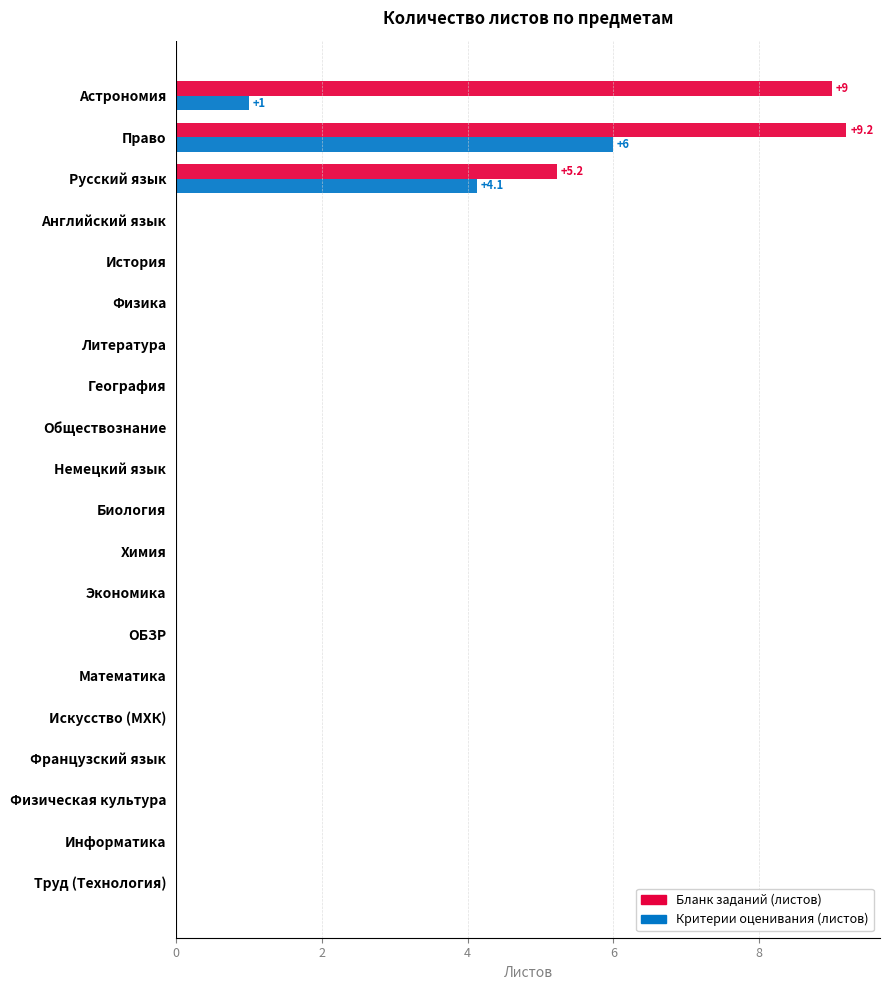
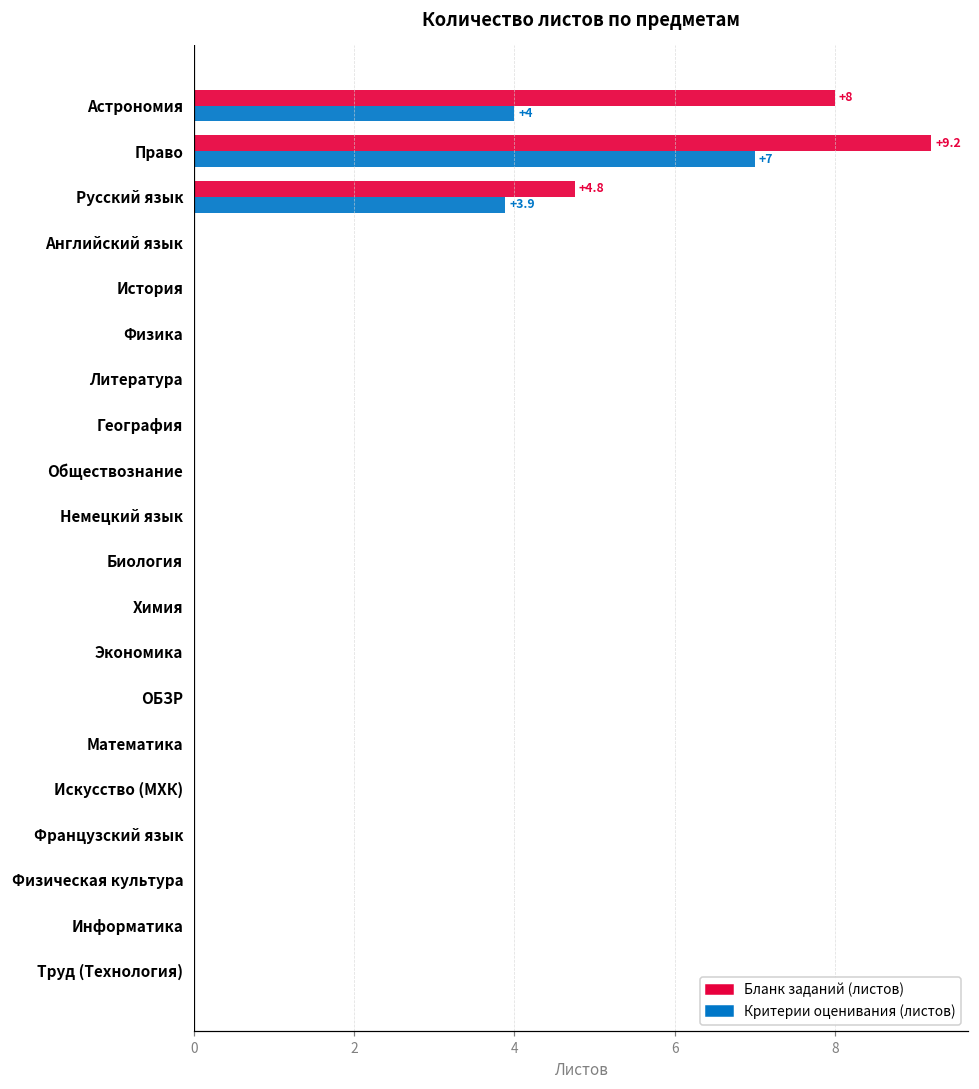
Бланк заданий (листов), Астрономия: +9 -> +8
Критерии оценивания (листов), Астрономия: +1 -> +4
Критерии оценивания (листов), Право: +6 -> +7
Бланк заданий (листов), Русский язык: +5.2 -> +4.8
Критерии оценивания (листов), Русский язык: +4.1 -> +3.9
